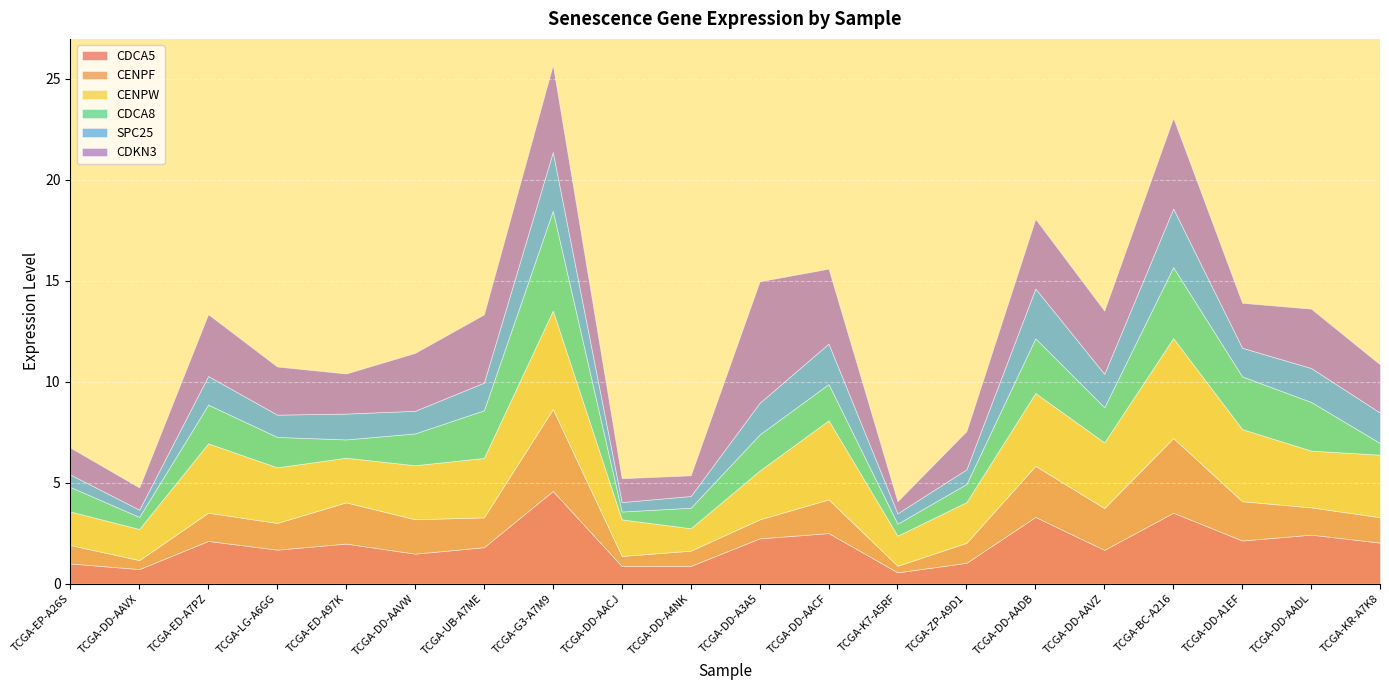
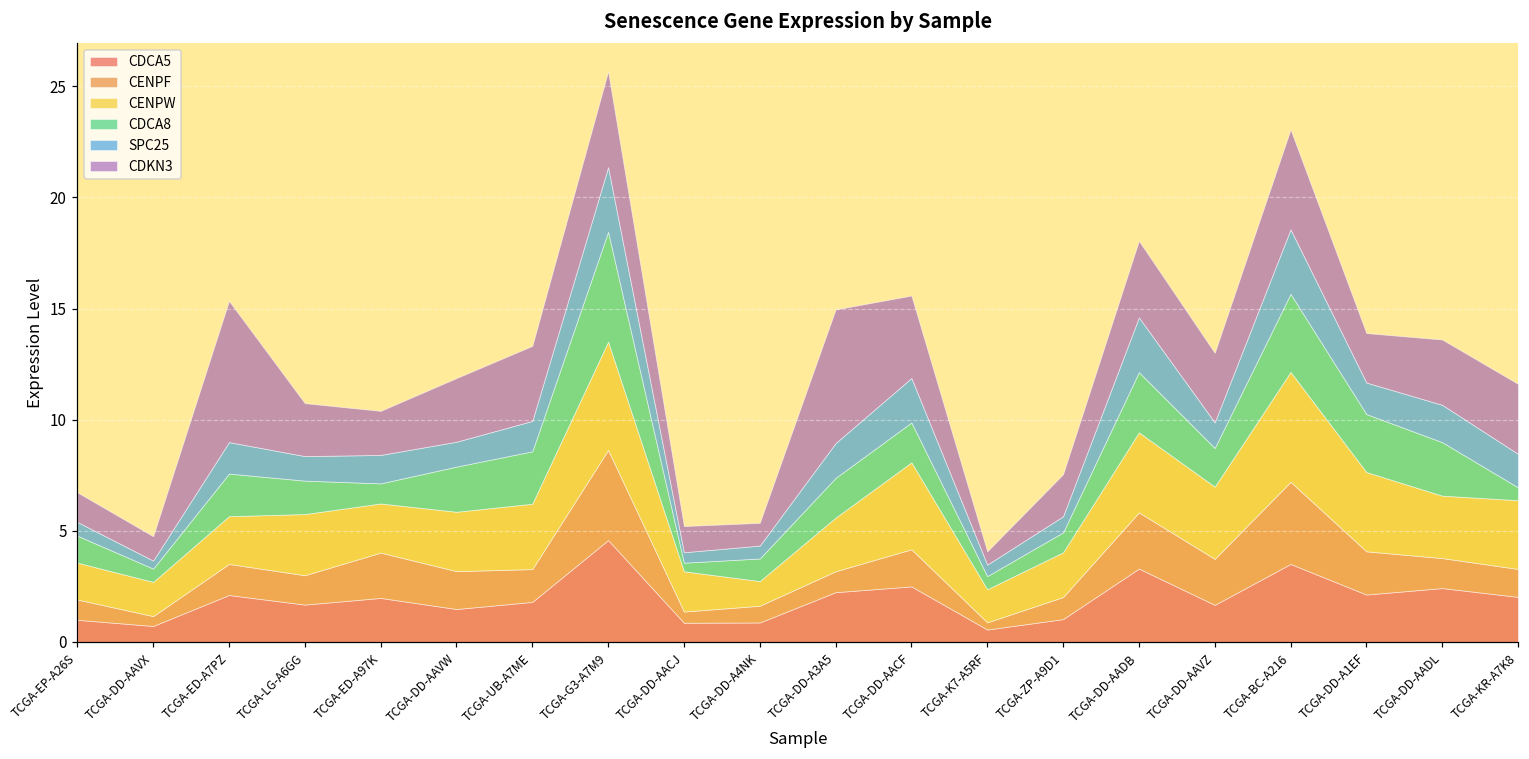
CENPW, TCGA-ED-A7PZ: 3.4 -> 2.1
CDKN3, TCGA-ED-A7PZ: 3.1 -> 6.4
CDCA8, TCGA-DD-AAVW: 1.6 -> 2.0
SPC25, TCGA-DD-AAVZ: 1.7 -> 1.2
CDKN3, TCGA-KR-A7K8: 2.4 -> 3.2
